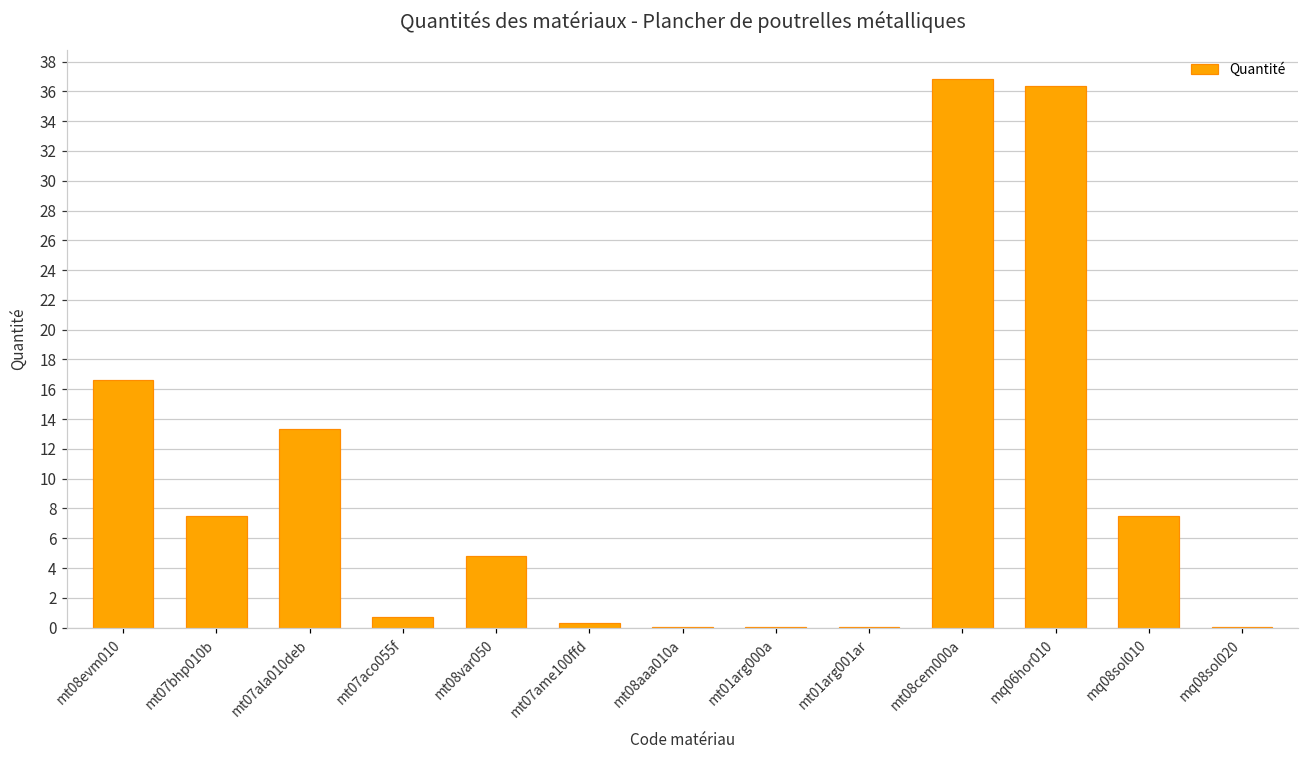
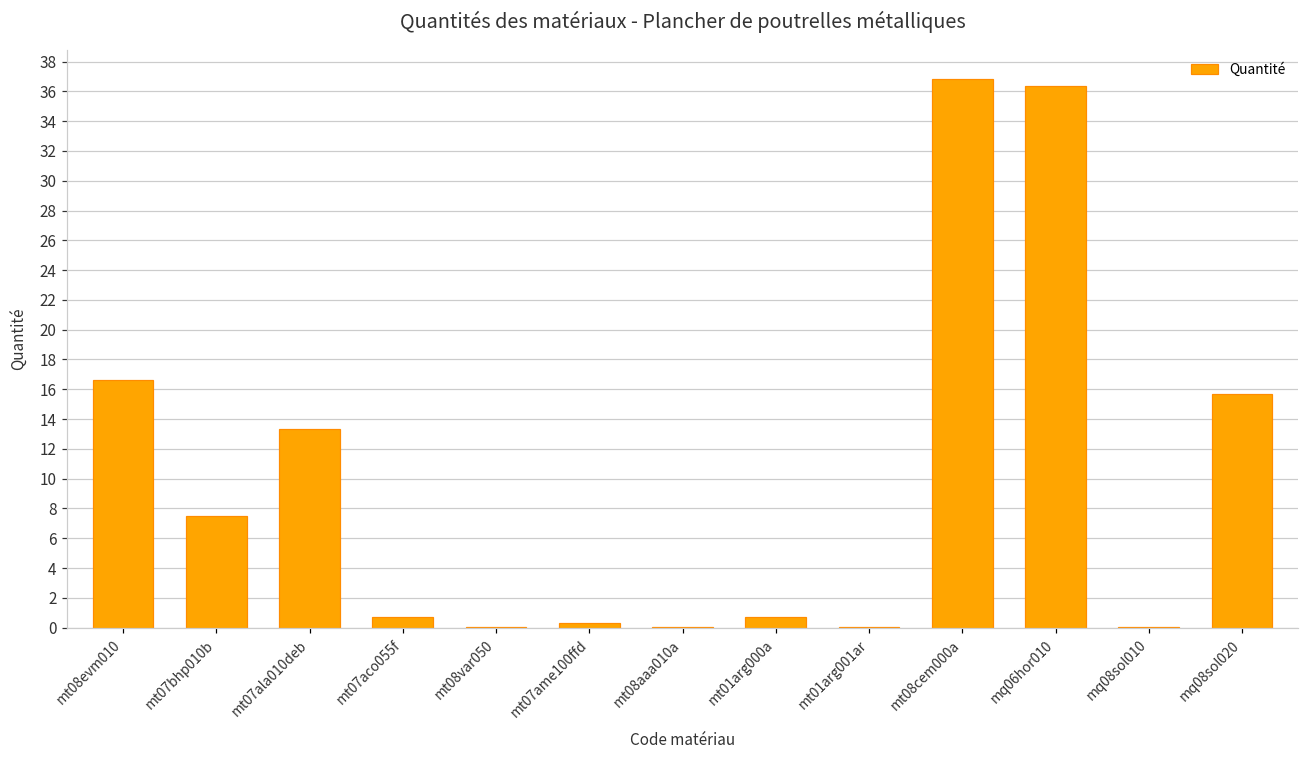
mt08var050: 4.8 -> 0.0
mt01arg000a: 0.0 -> 0.7
mq08sol010: 7.5 -> 0.0
mq08sol020: 0.0 -> 15.7
